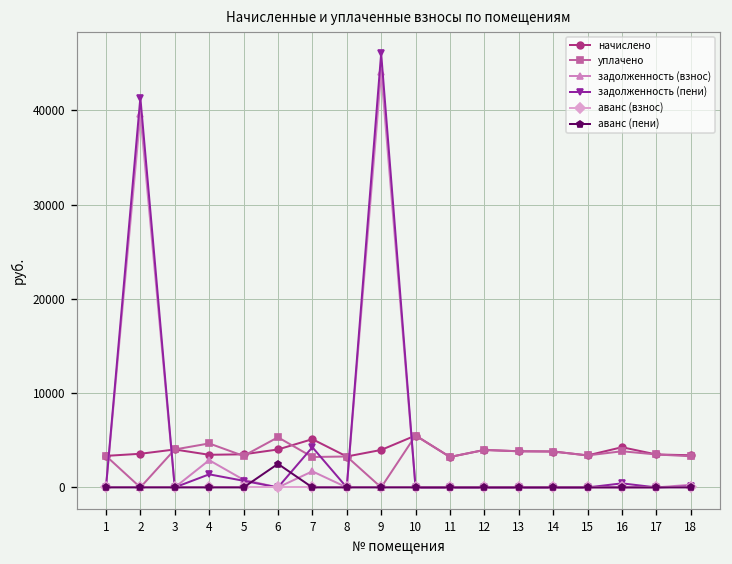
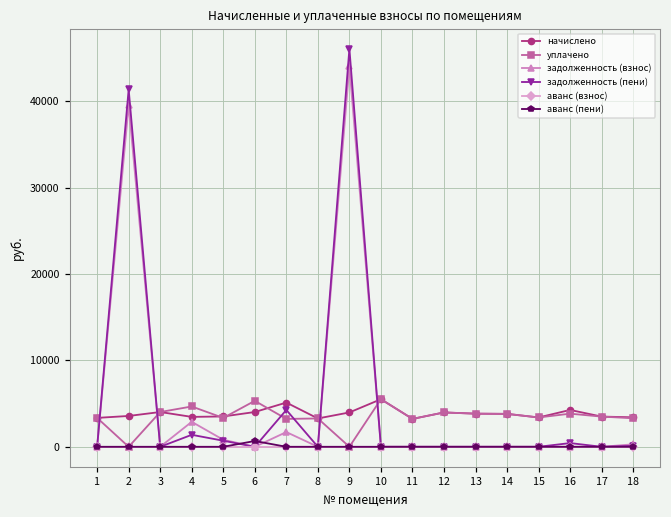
аванс (пени), 6: 2000 -> 1000
